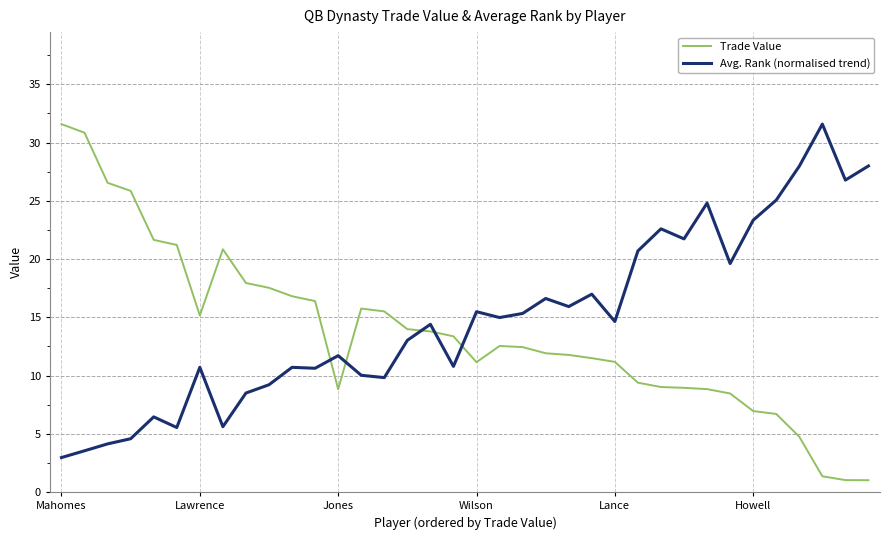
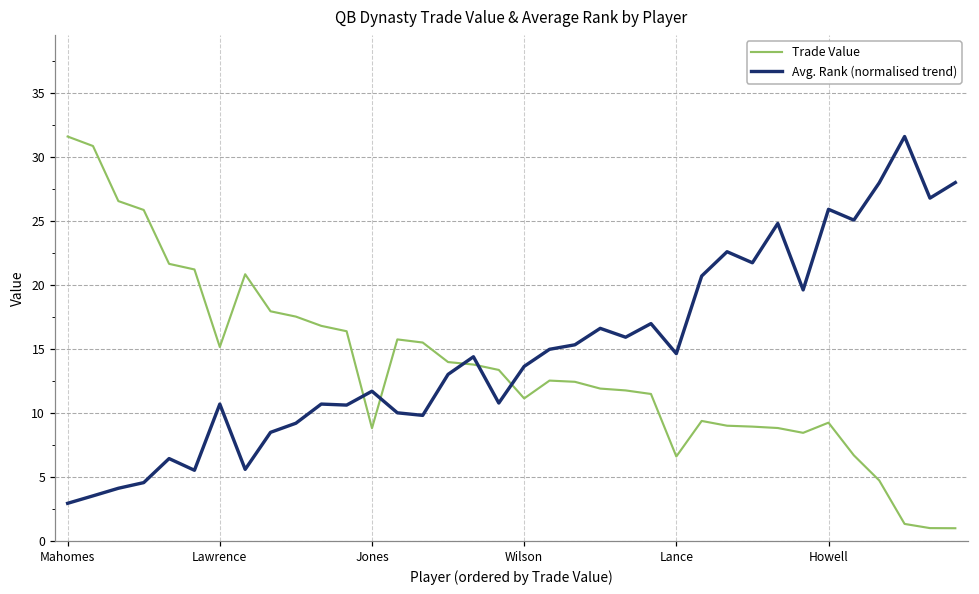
Avg. Rank (normalised trend), Wilson: 15.5 -> 13.6
Trade Value, Lance: 11.2 -> 6.6
Trade Value, Howell: 7.0 -> 9.3
Avg. Rank (normalised trend), Howell: 23.3 -> 25.9
